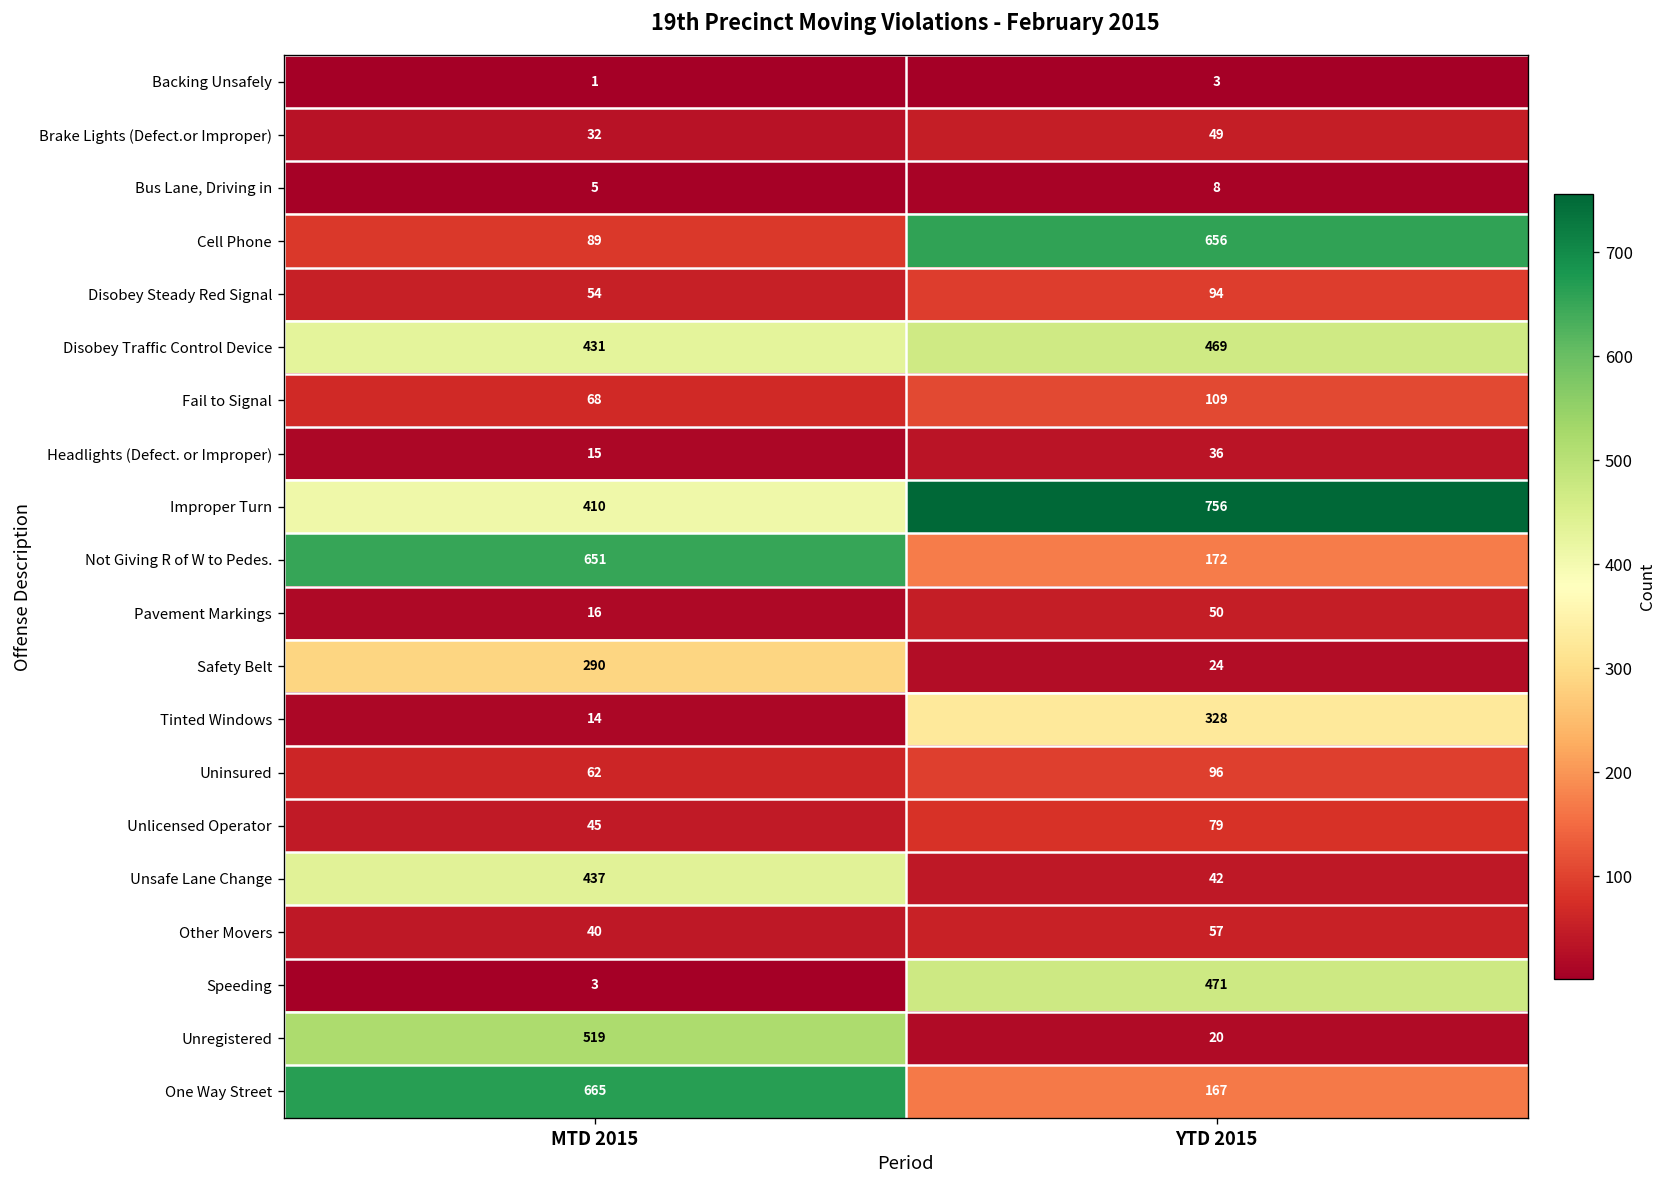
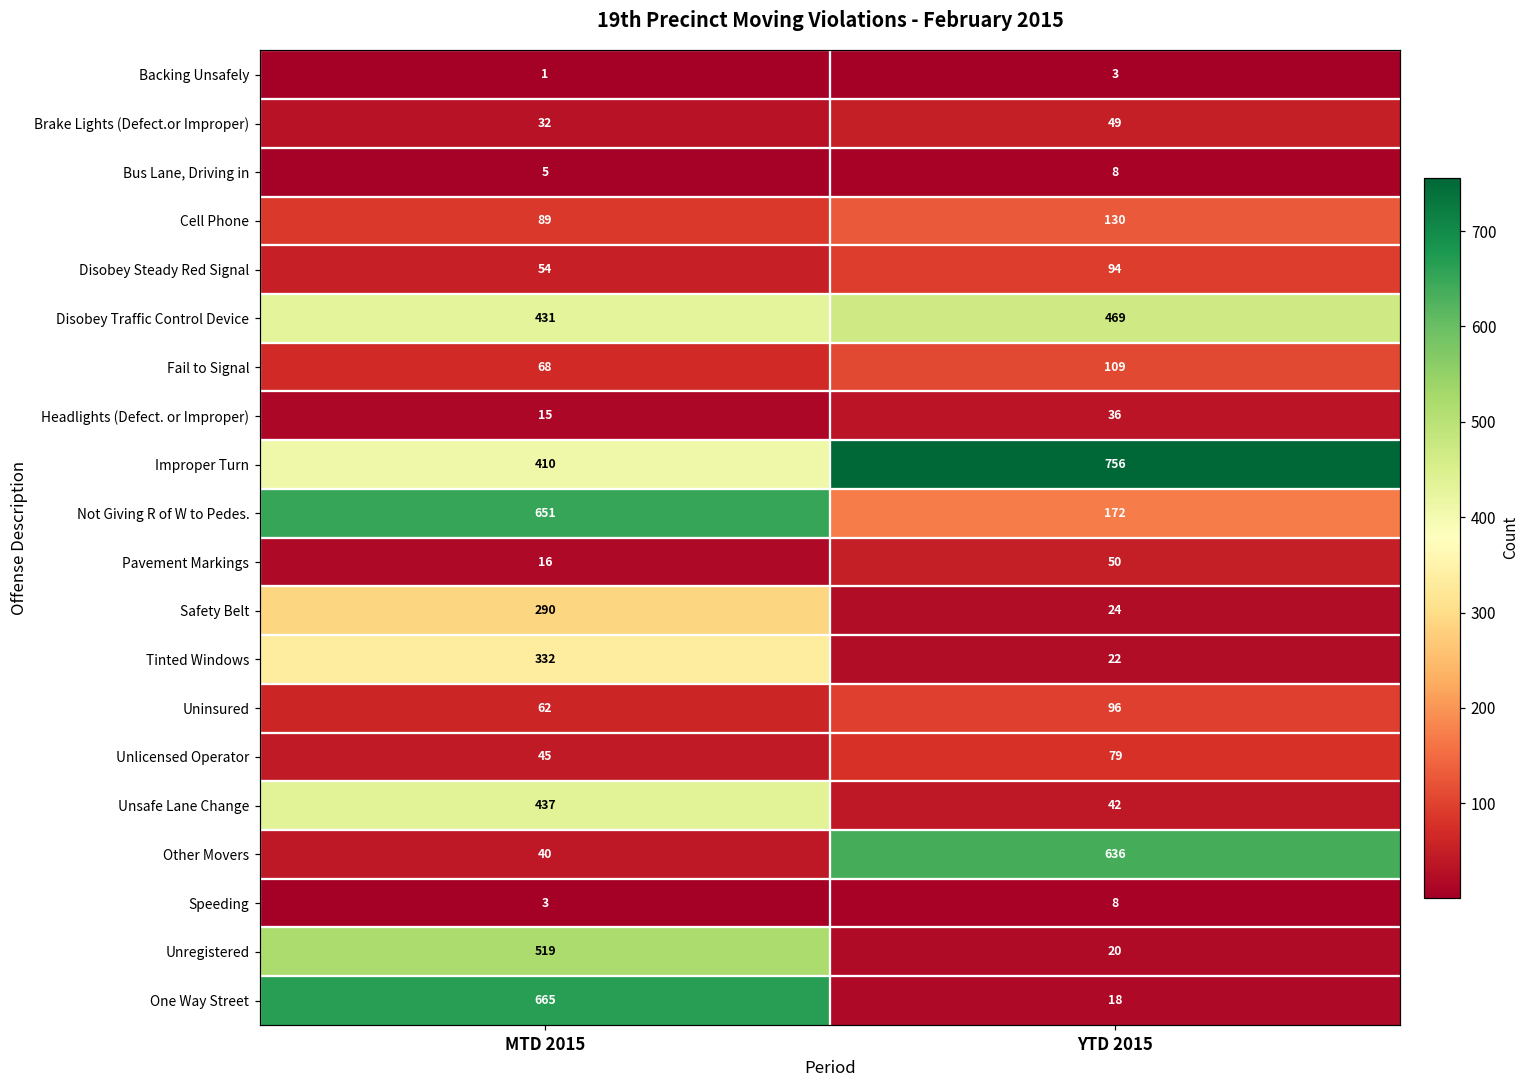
Cell Phone, YTD 2015: 656 -> 130
Tinted Windows, MTD 2015: 14 -> 332
Tinted Windows, YTD 2015: 328 -> 22
Other Movers, YTD 2015: 57 -> 636
Speeding, YTD 2015: 471 -> 8
One Way Street, YTD 2015: 167 -> 18
